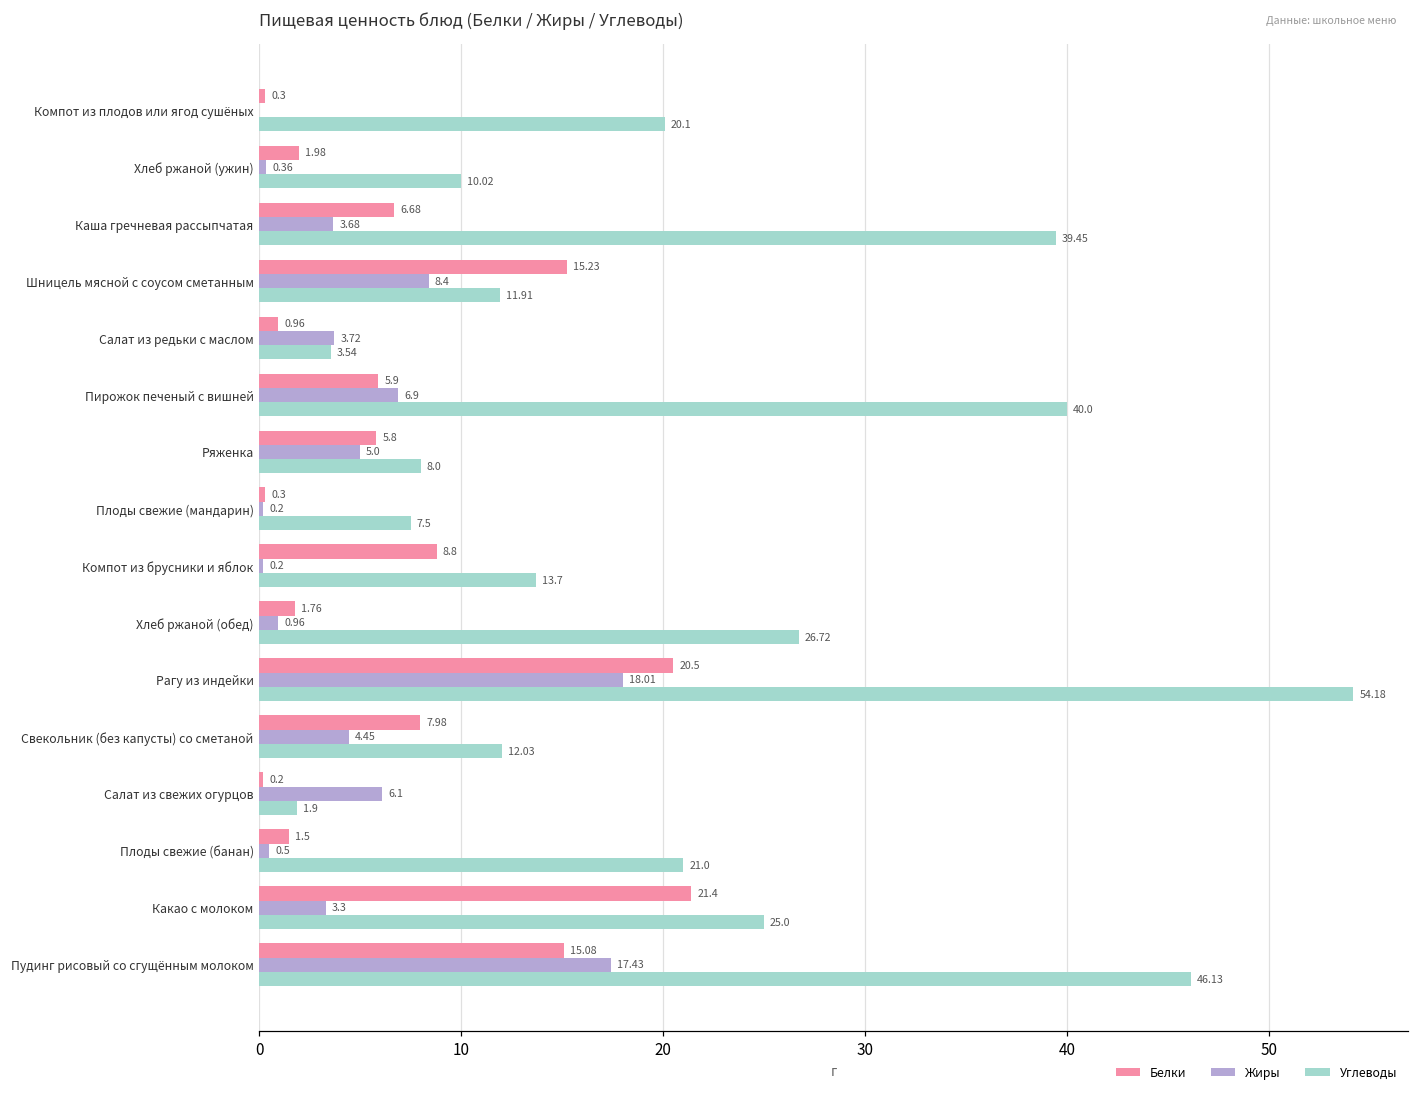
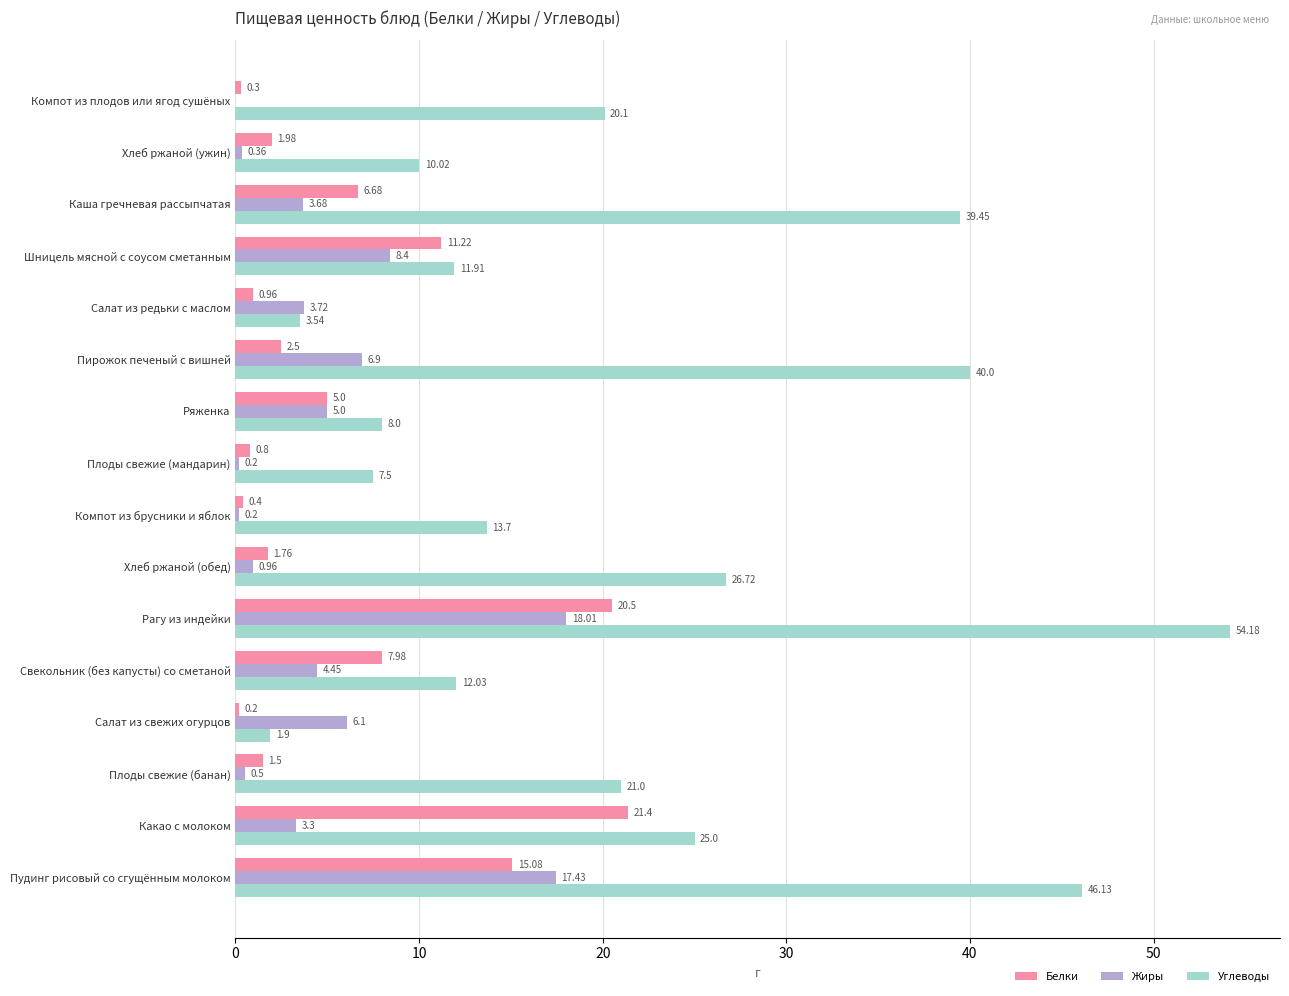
Белки, Шницель мясной с соусом сметанным: 15.23 -> 11.22
Белки, Пирожок печеный с вишней: 5.9 -> 2.5
Белки, Ряженка: 5.8 -> 5.0
Белки, Плоды свежие (мандарин): 0.3 -> 0.8
Белки, Компот из брусники и яблок: 8.8 -> 0.4
